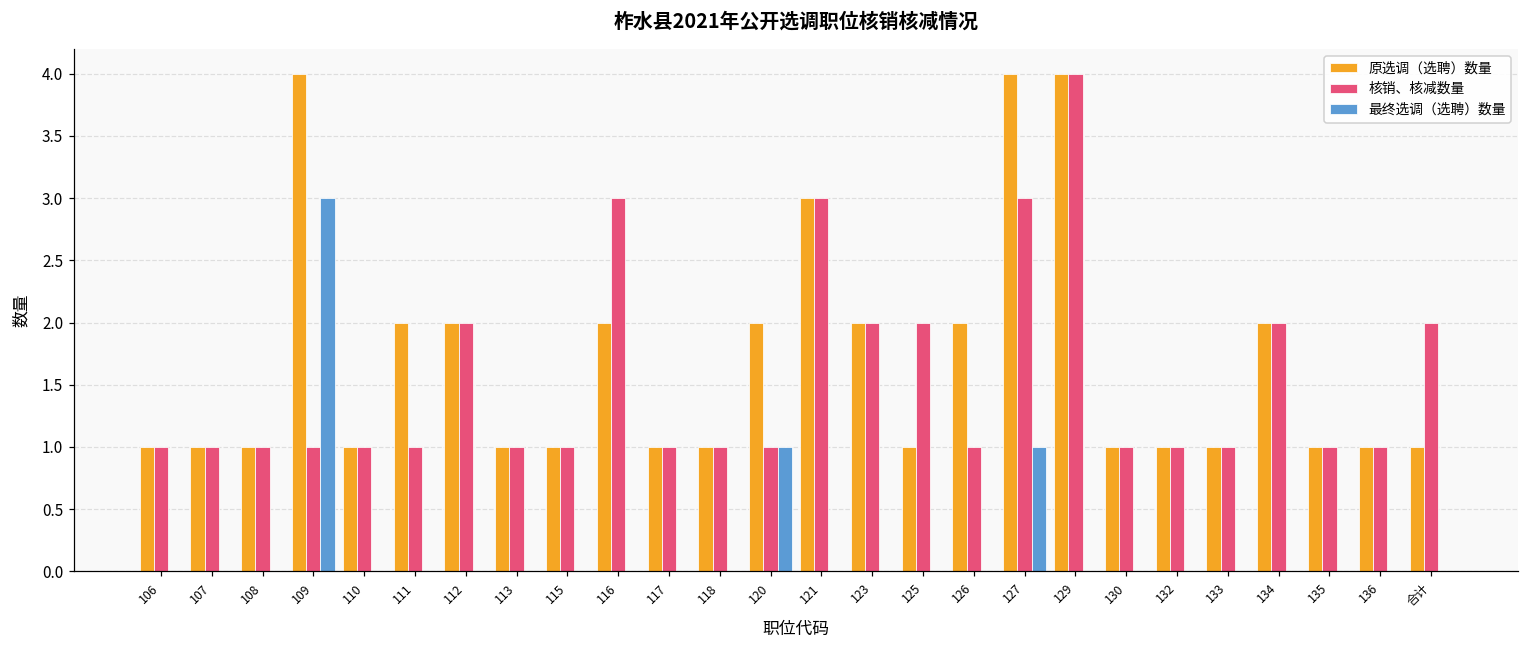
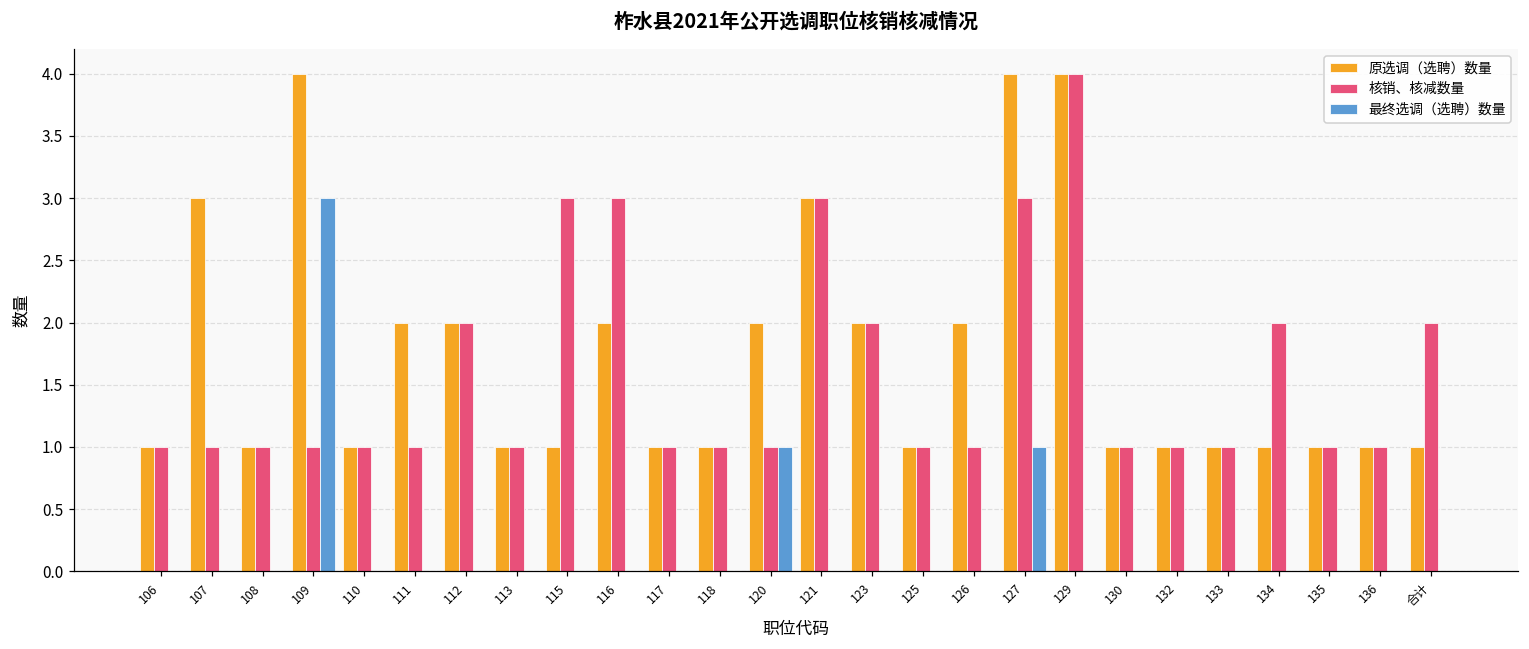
原选调（选聘）数量, 107: 1 -> 3
核销、核减数量, 115: 1 -> 3
核销、核减数量, 125: 2 -> 1
原选调（选聘）数量, 134: 2 -> 1
